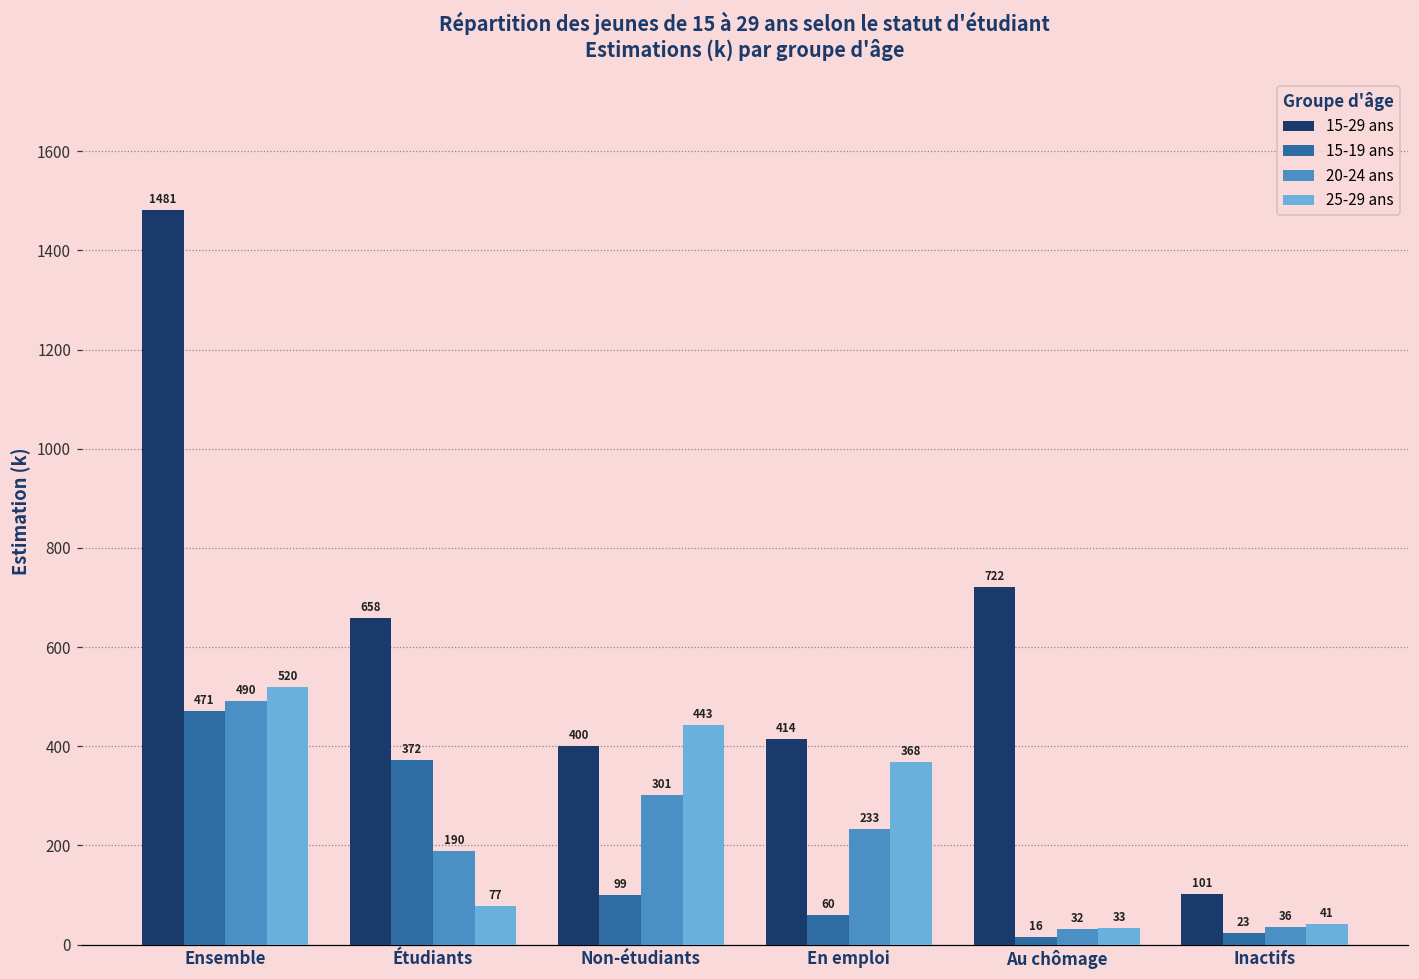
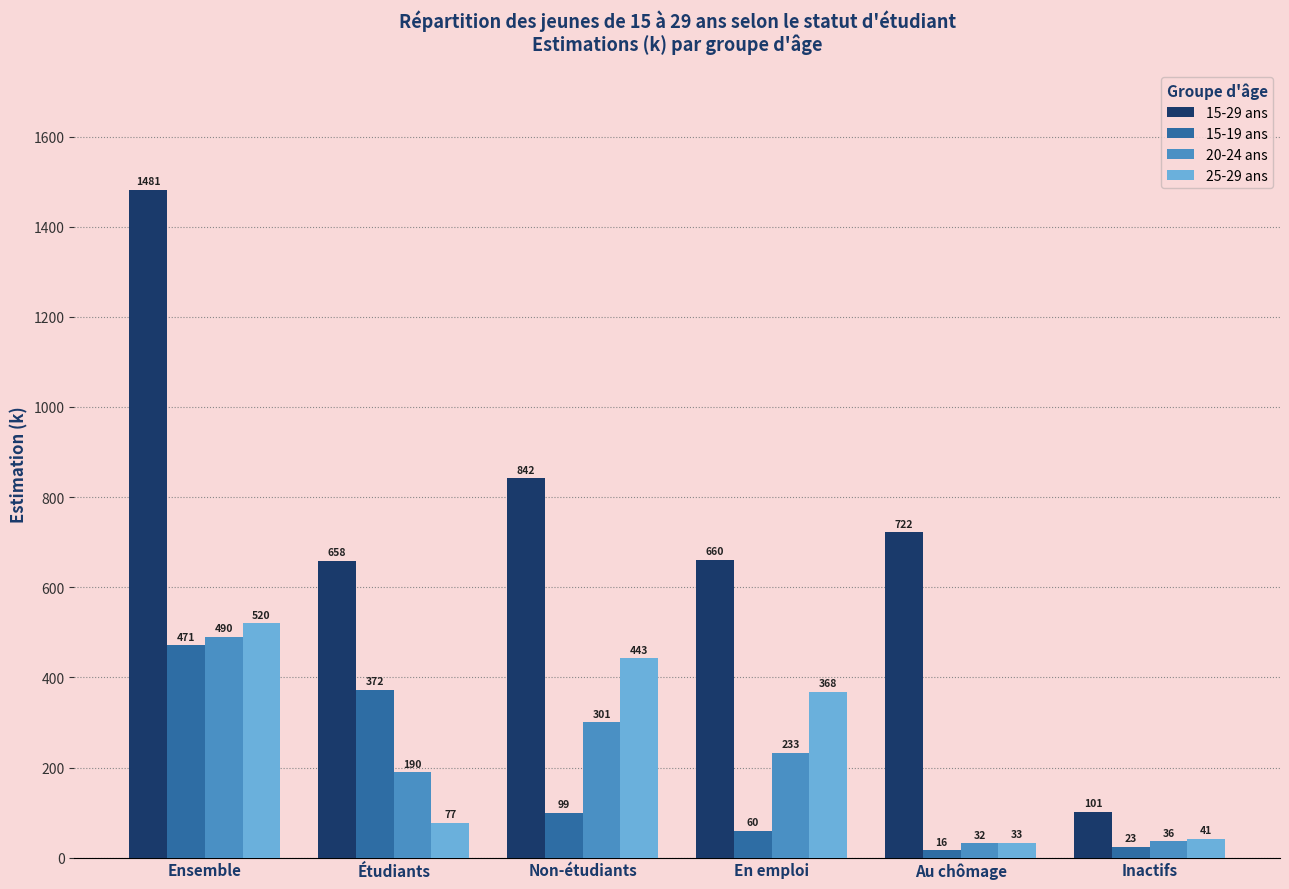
15-29 ans, Non-étudiants: 400 -> 842
15-29 ans, En emploi: 414 -> 660
